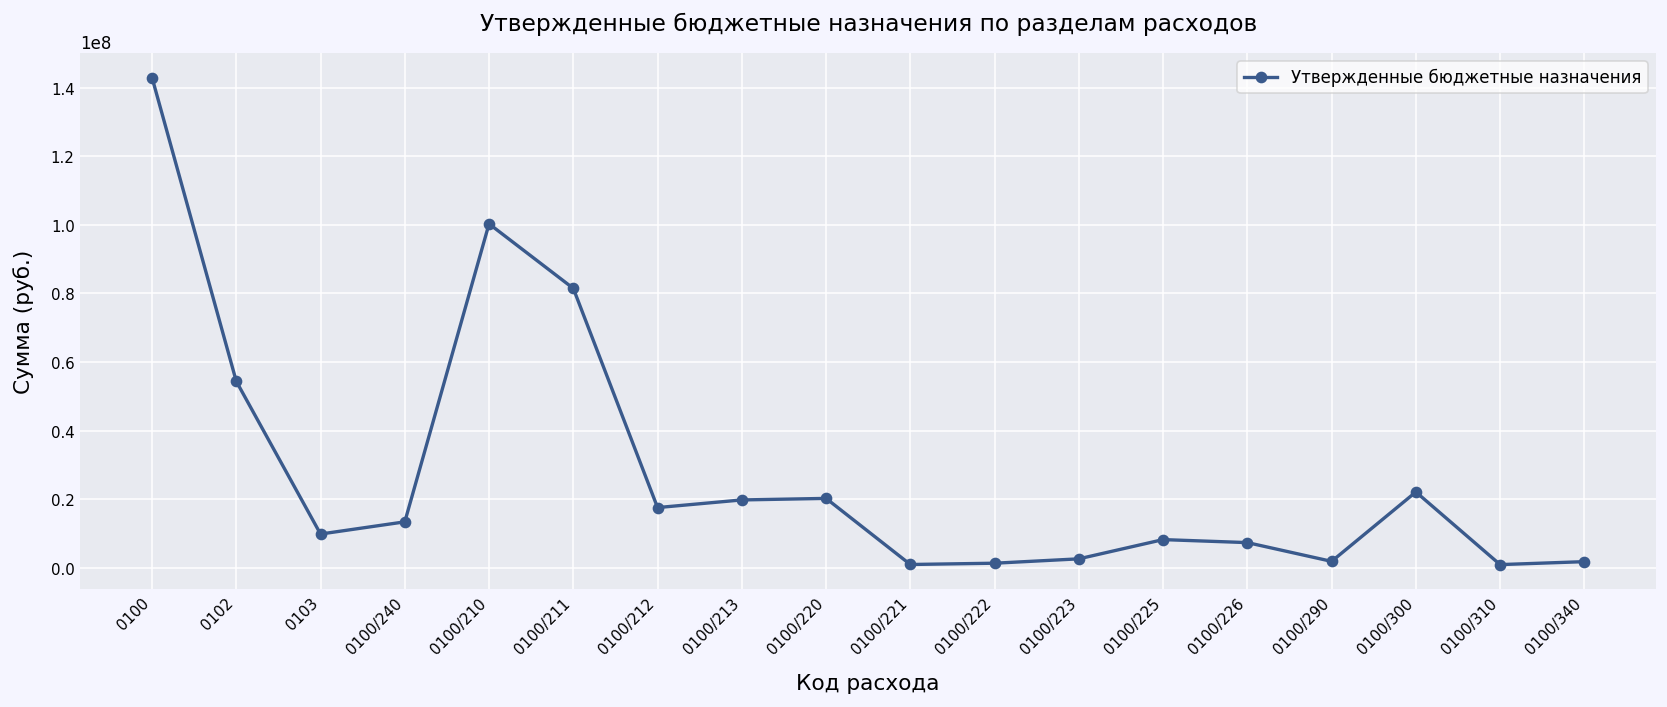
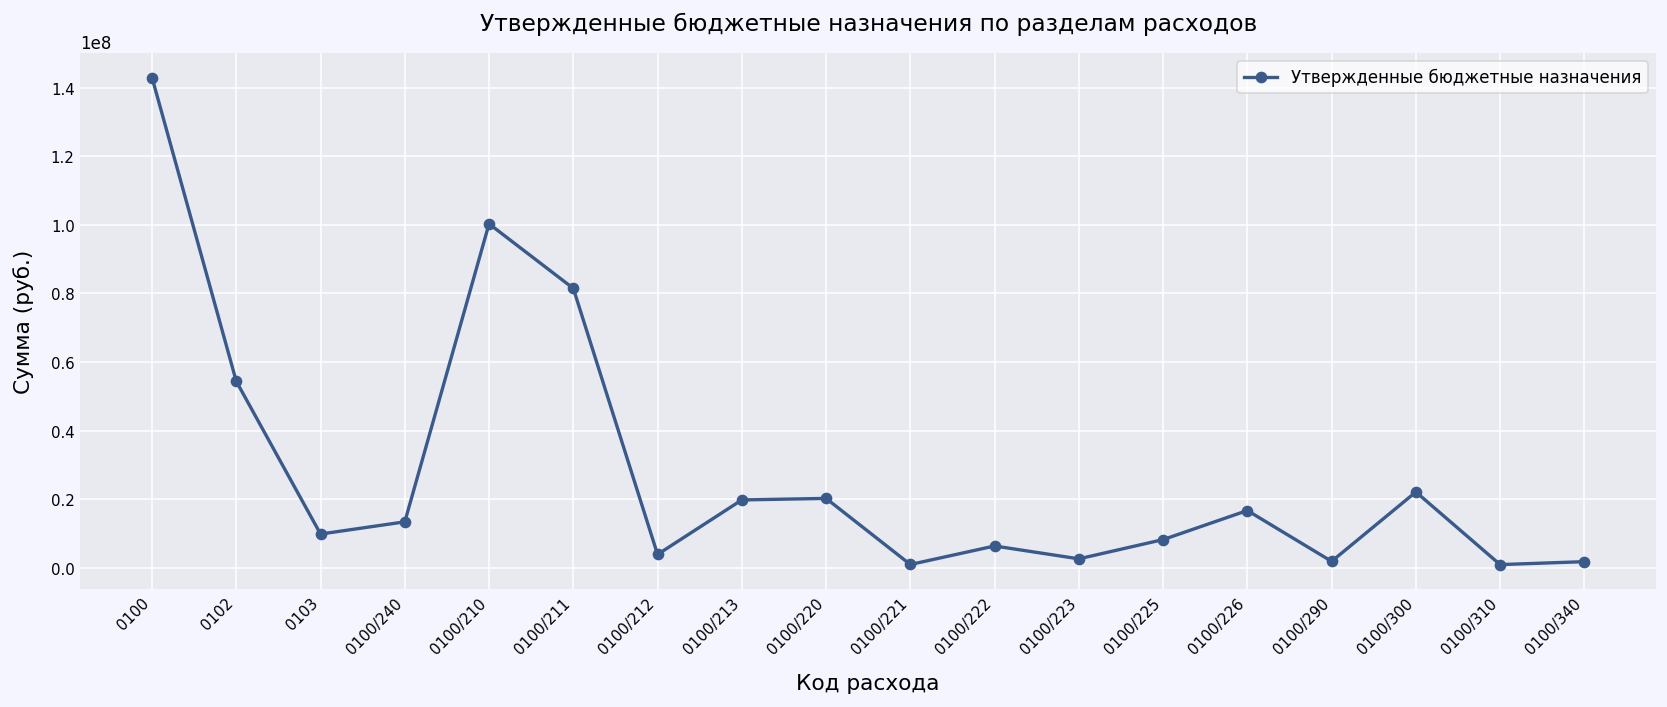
0100/212: 18000000 -> 4000000
0100/222: 1000000 -> 6000000
0100/226: 7000000 -> 17000000
